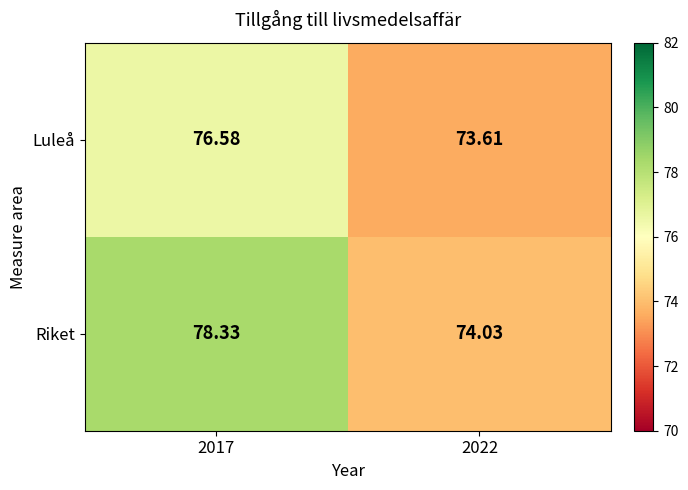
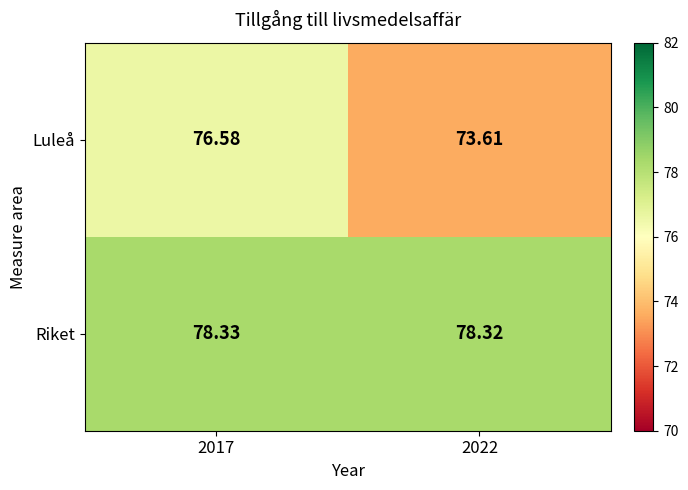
Riket, 2022: 74.03 -> 78.32
